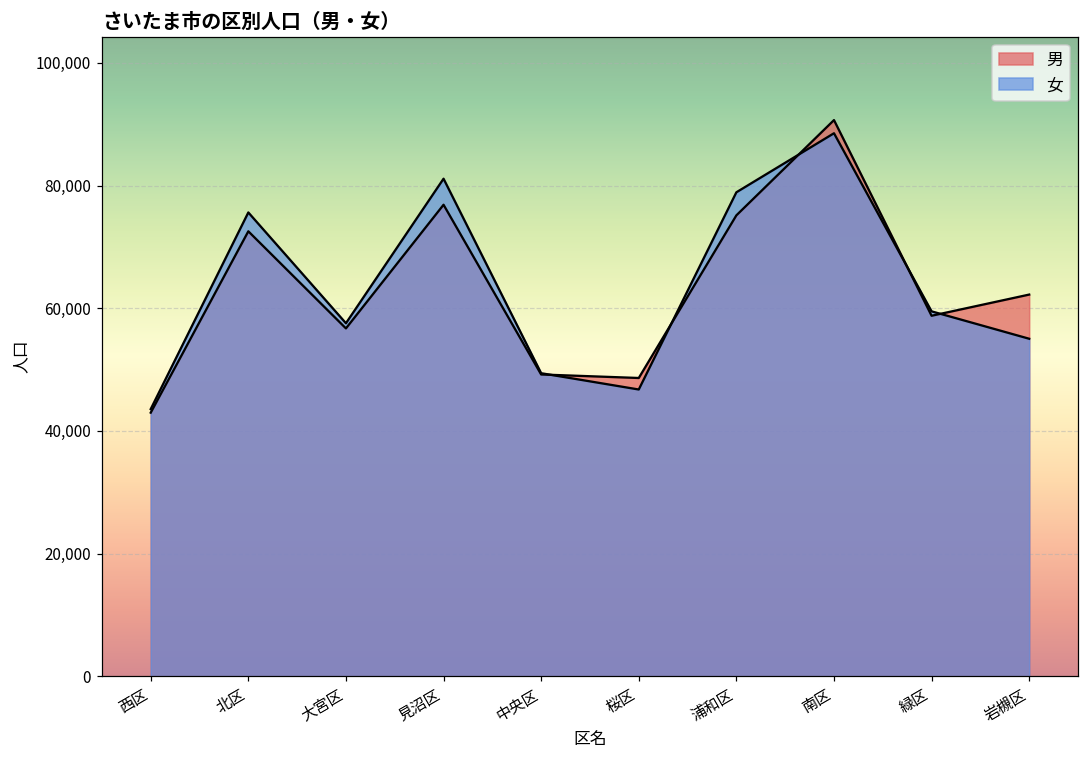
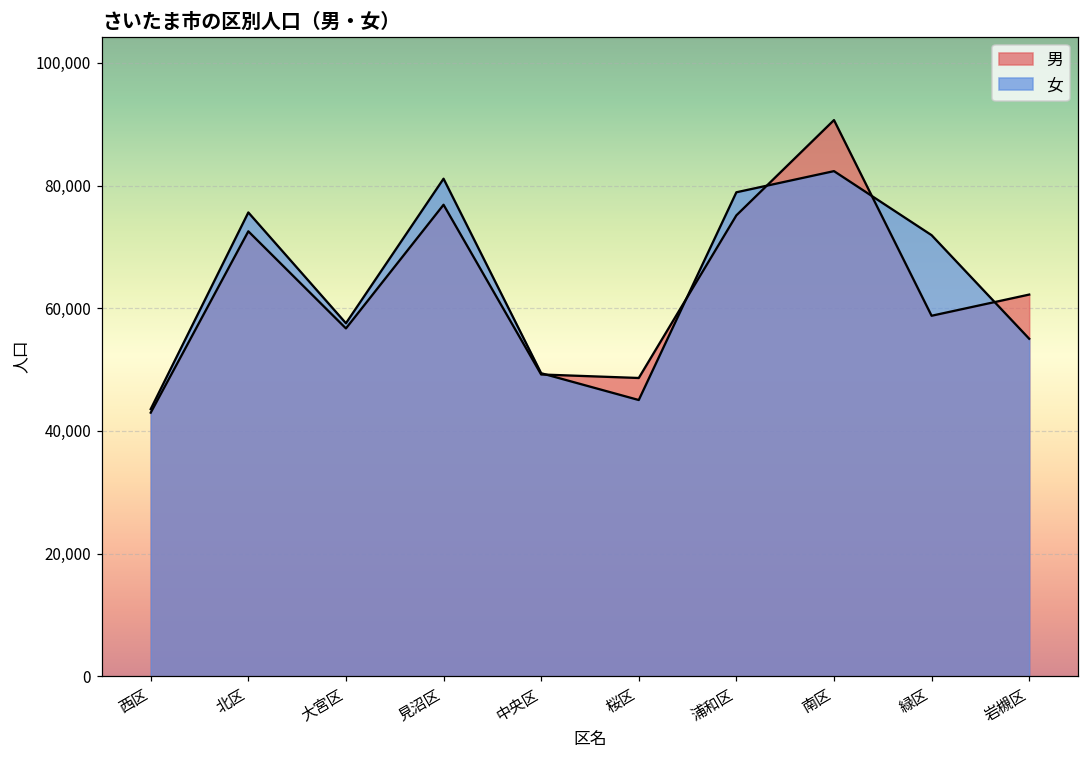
女, 桜区: 47,000 -> 45,000
女, 南区: 89,000 -> 82,000
女, 緑区: 59,000 -> 72,000
